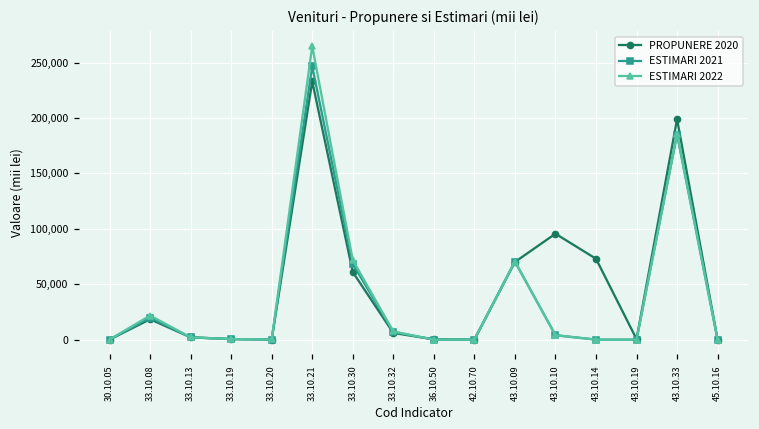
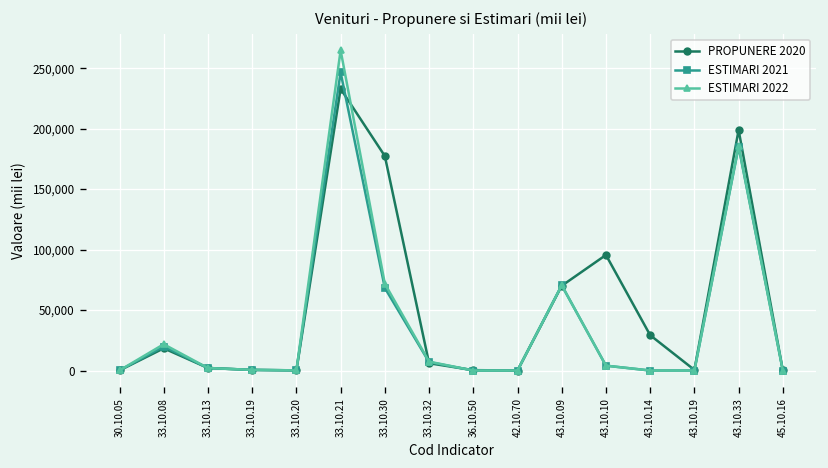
PROPUNERE 2020, 33.10.30: 61,000 -> 177,000
PROPUNERE 2020, 43.10.14: 73,000 -> 29,000
